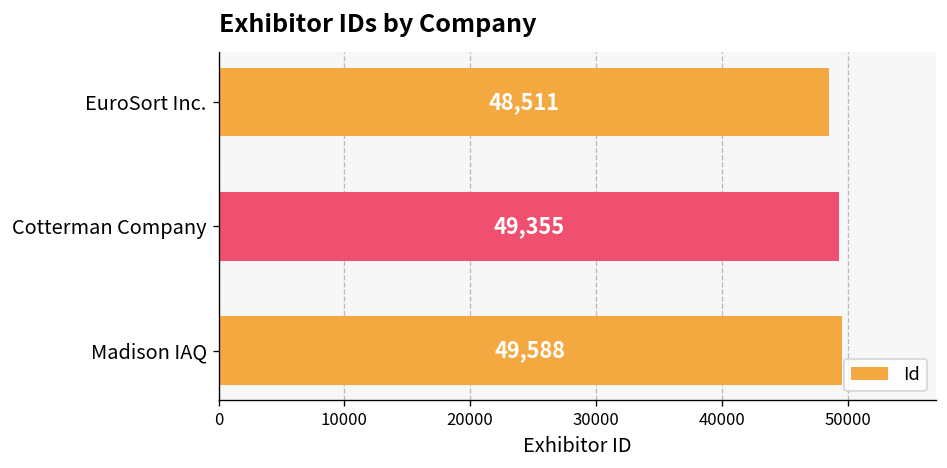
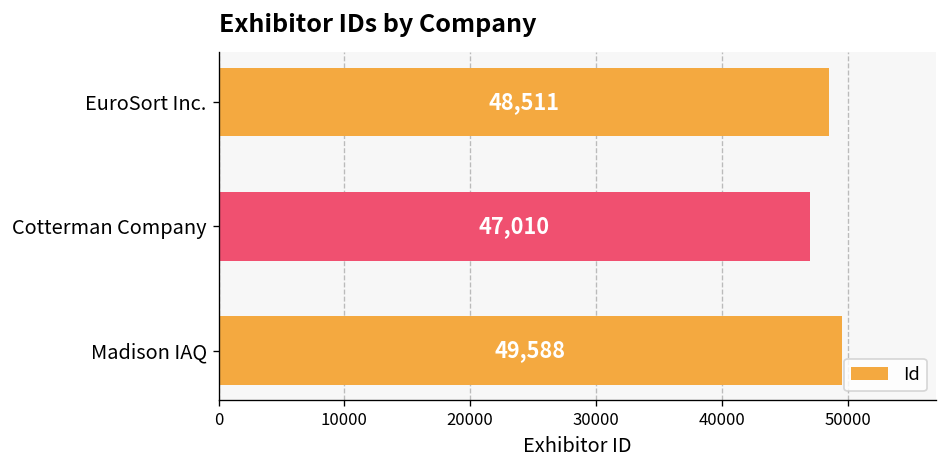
Cotterman Company: 49,355 -> 47,010
